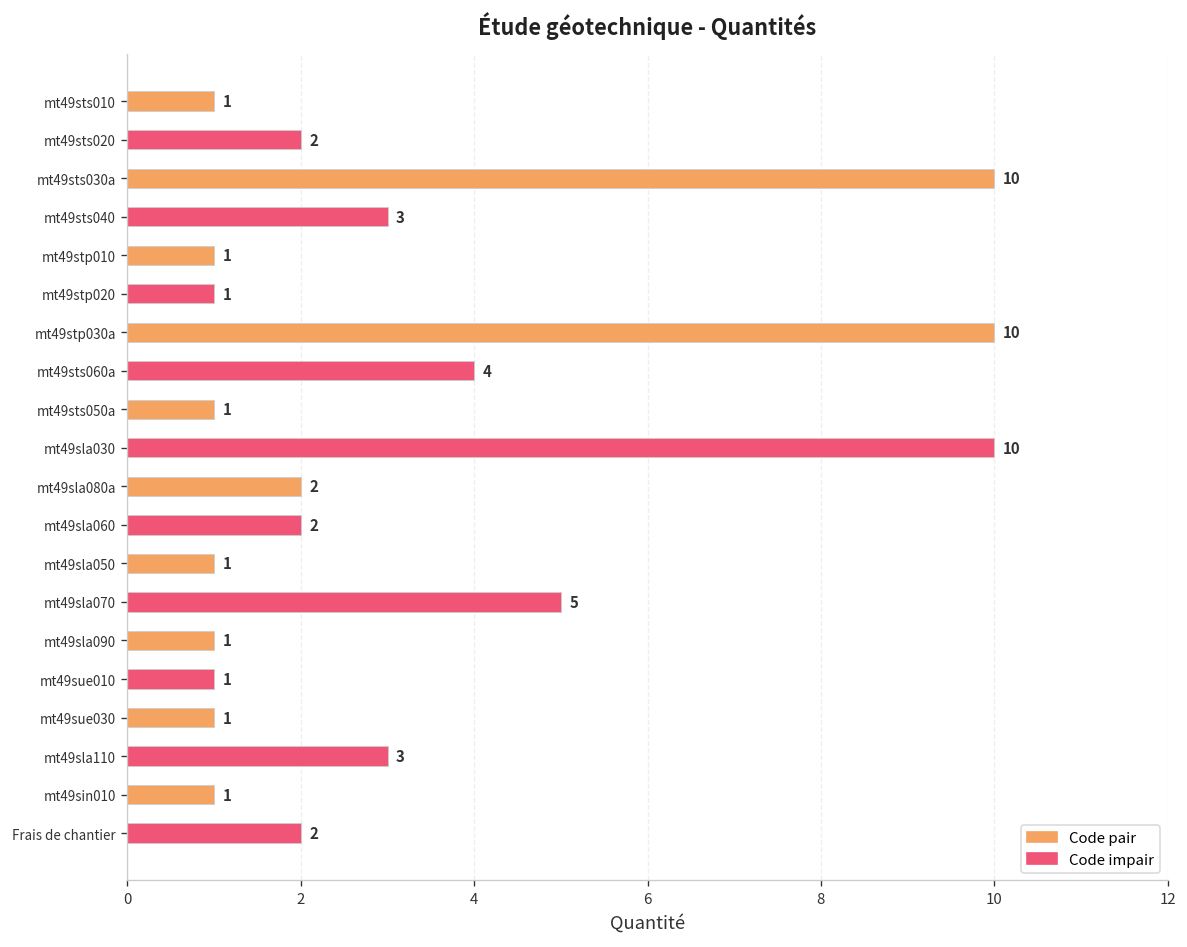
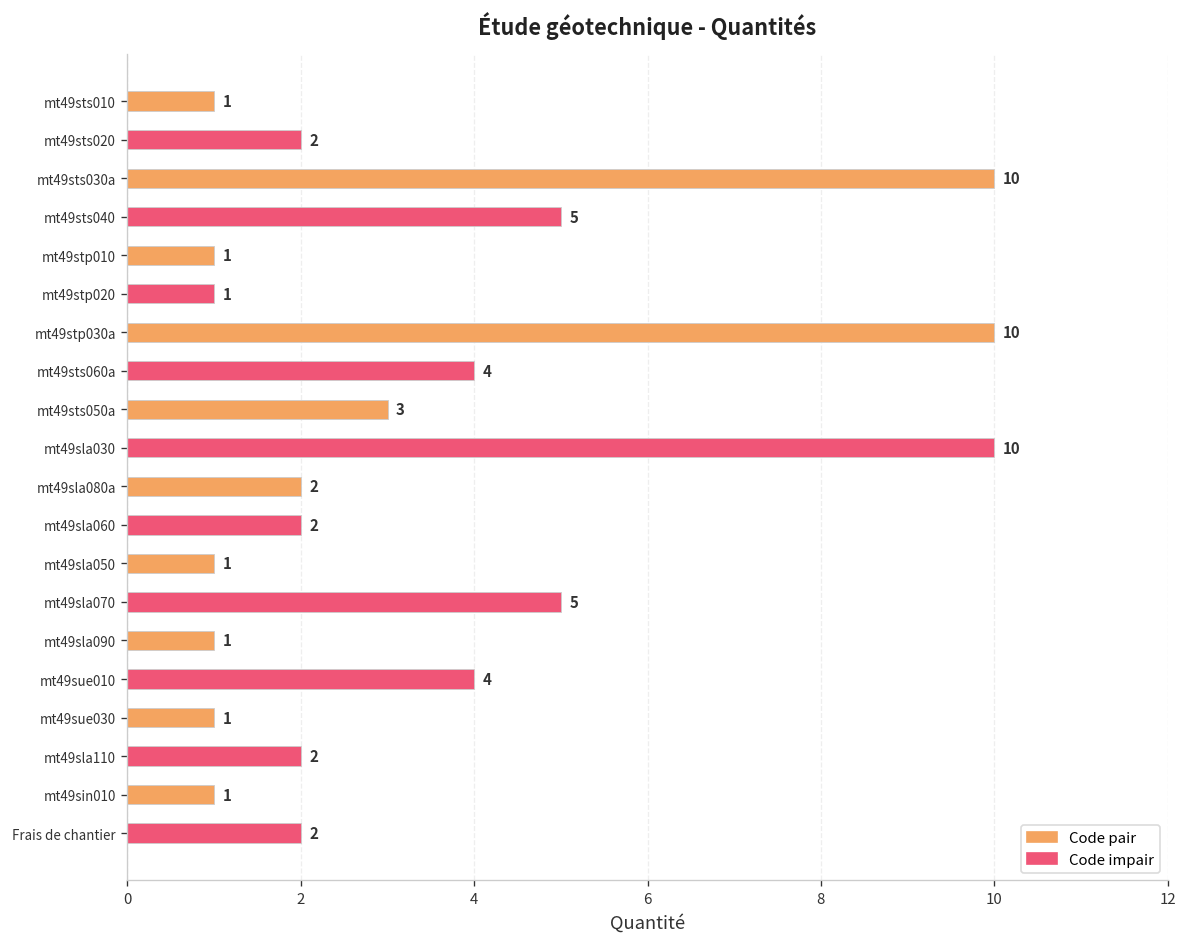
mt49sts040: 3 -> 5
mt49sts050a: 1 -> 3
mt49sue010: 1 -> 4
mt49sla110: 3 -> 2
